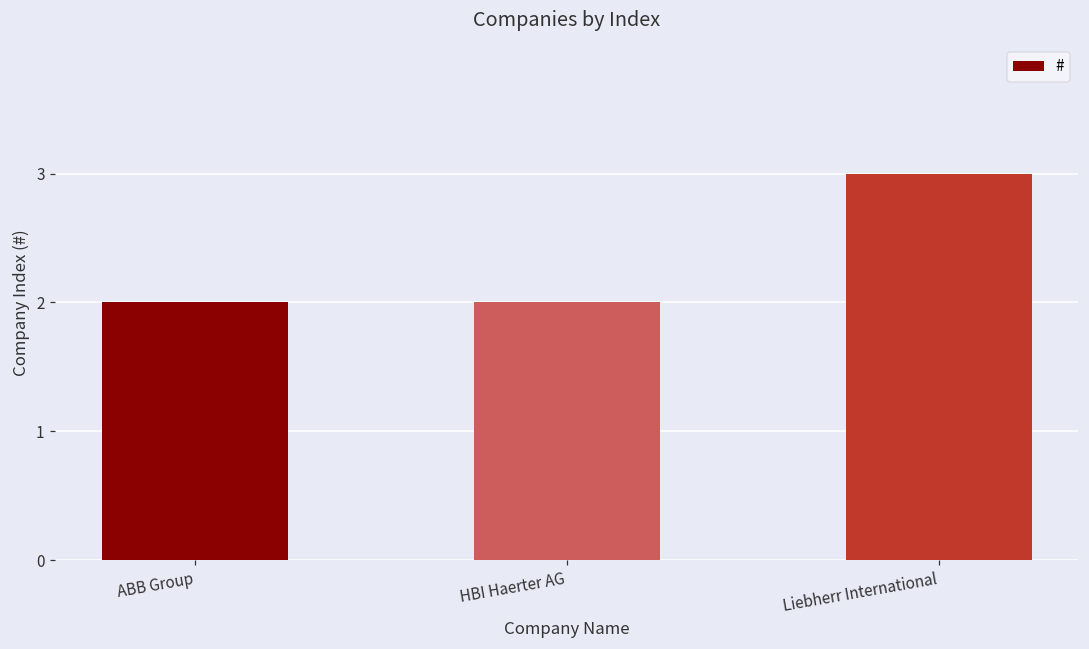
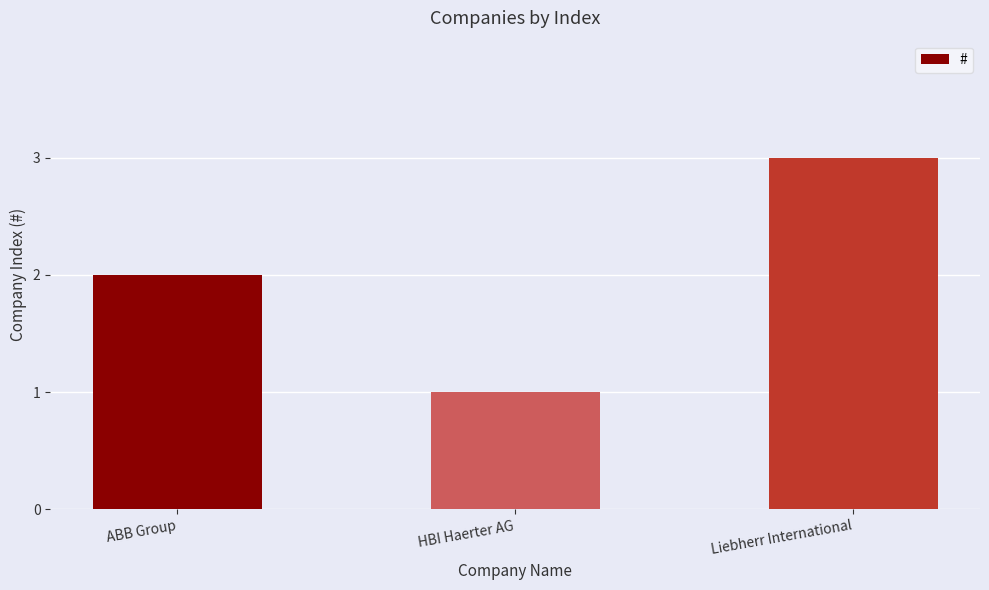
HBI Haerter AG: 2 -> 1
